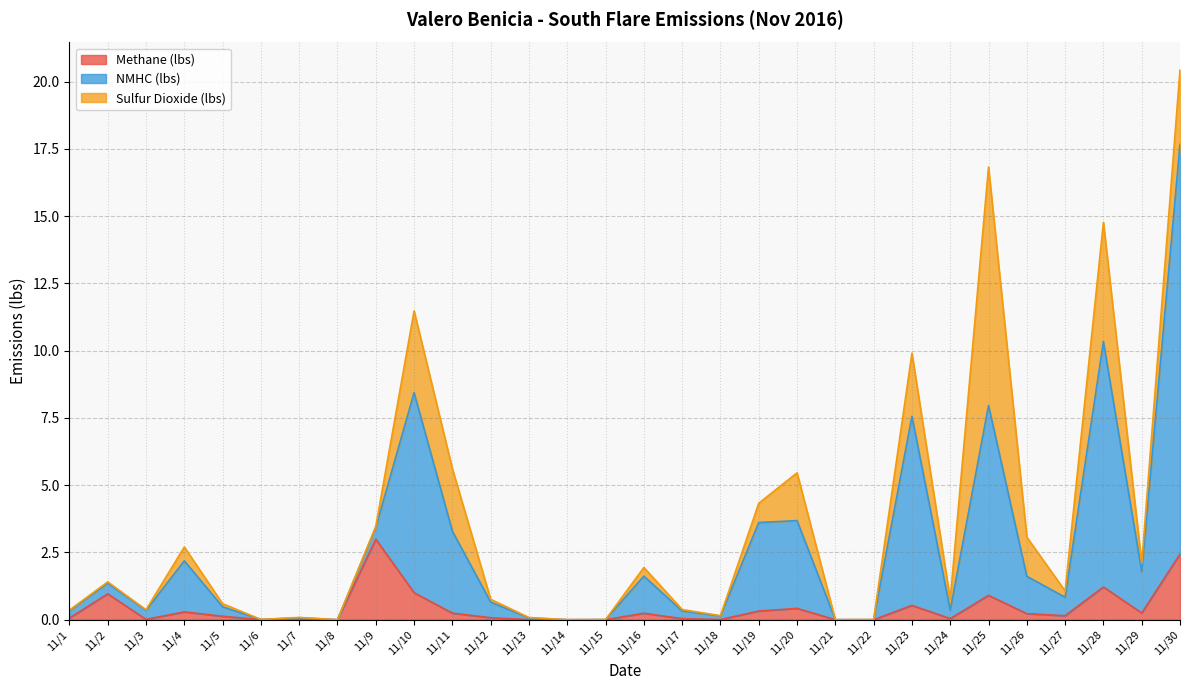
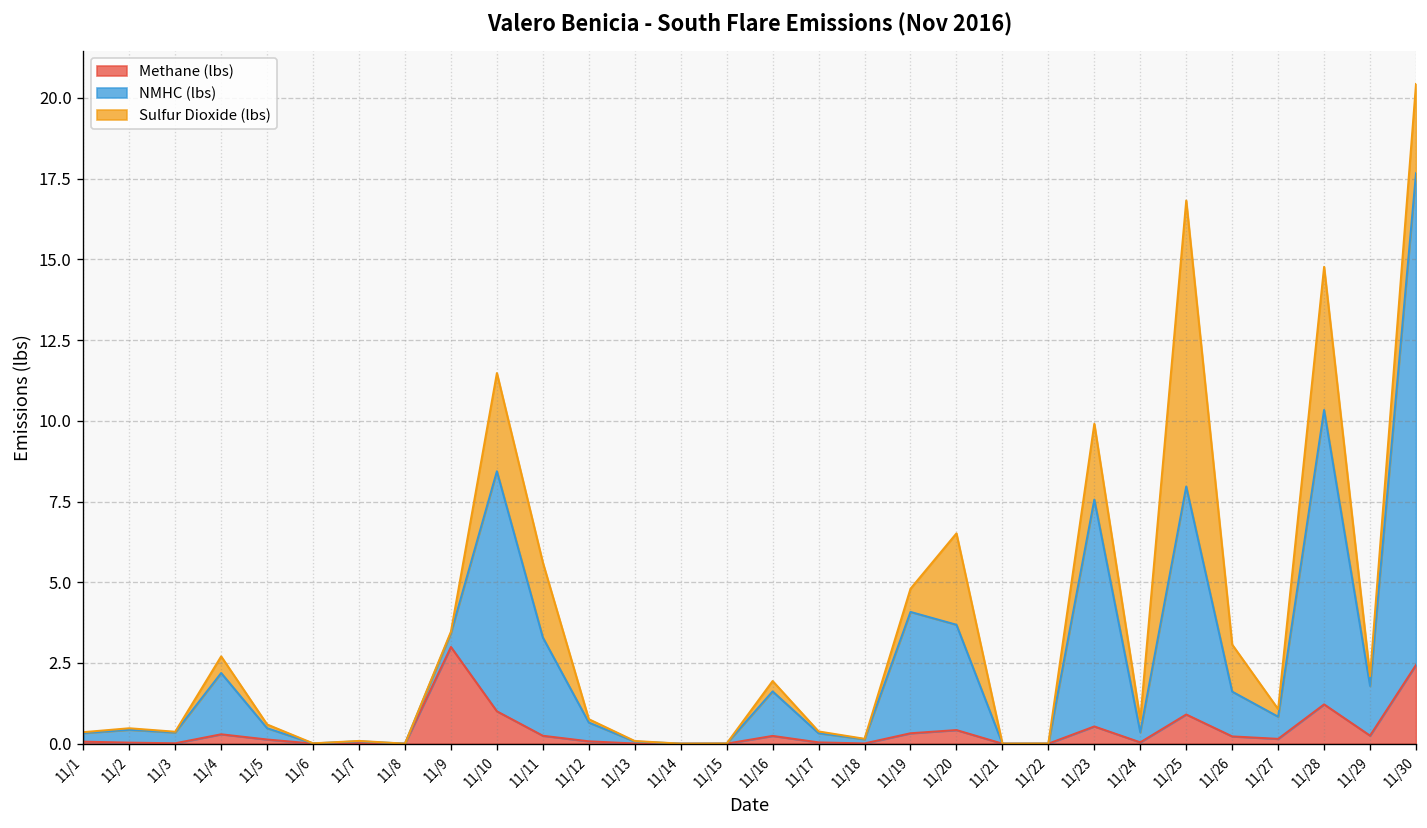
Methane (lbs), 11/2: 1.0 -> 0.0
NMHC (lbs), 11/19: 3.3 -> 3.8
Sulfur Dioxide (lbs), 11/20: 1.8 -> 2.8
